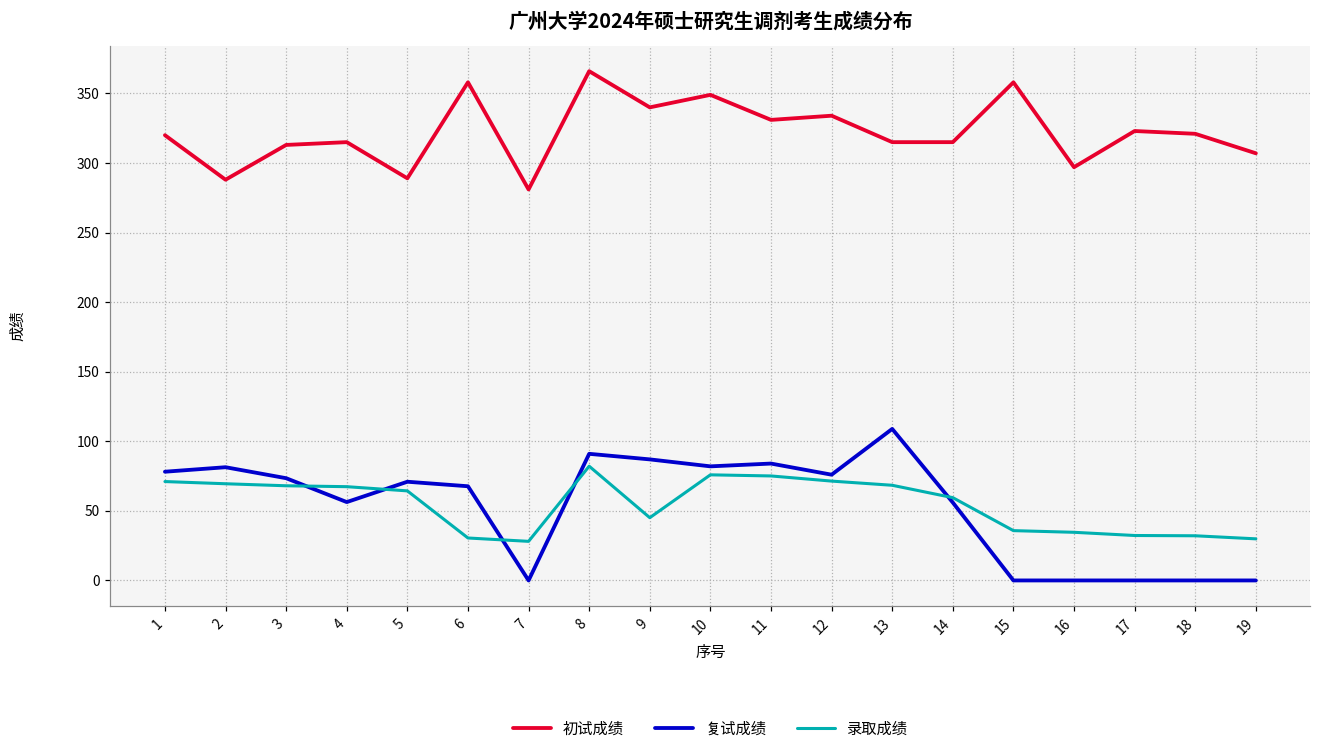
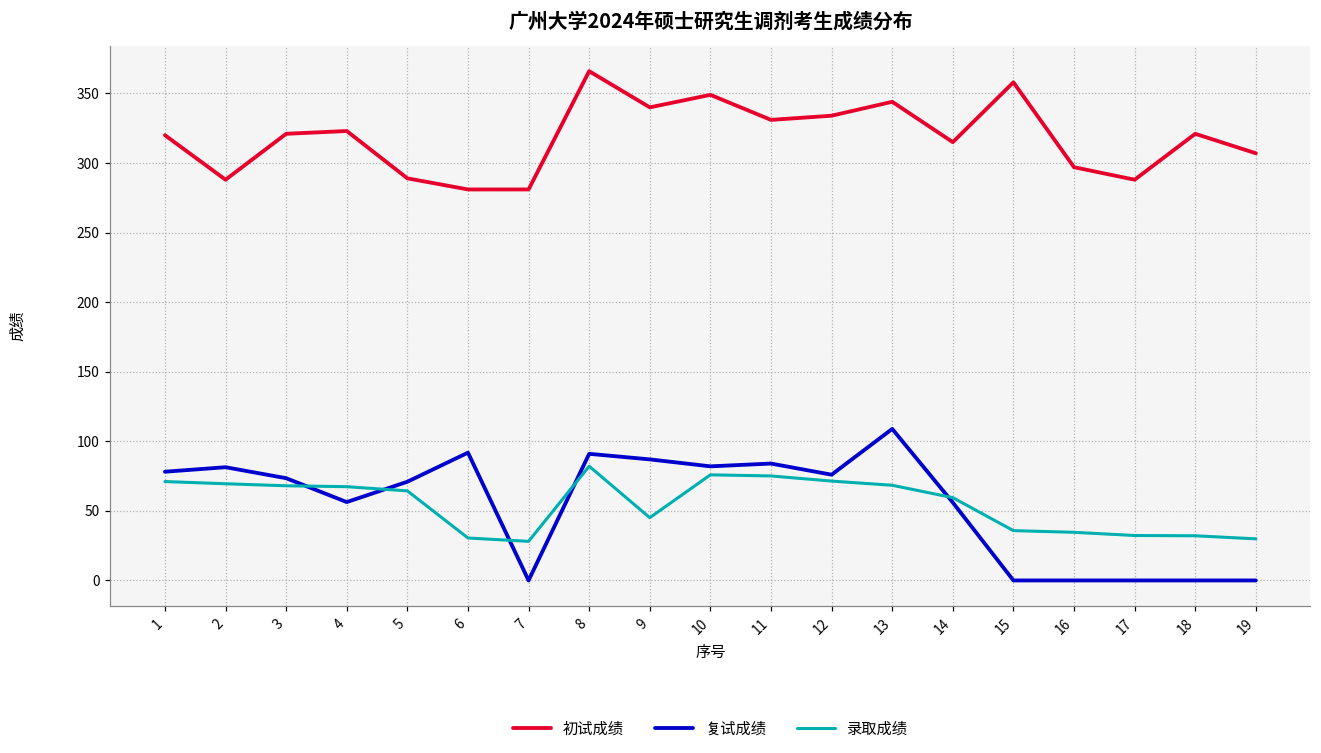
初试成绩, 3: 313 -> 321
初试成绩, 4: 315 -> 323
初试成绩, 6: 358 -> 281
复试成绩, 6: 68 -> 92
初试成绩, 13: 315 -> 344
初试成绩, 17: 323 -> 288
